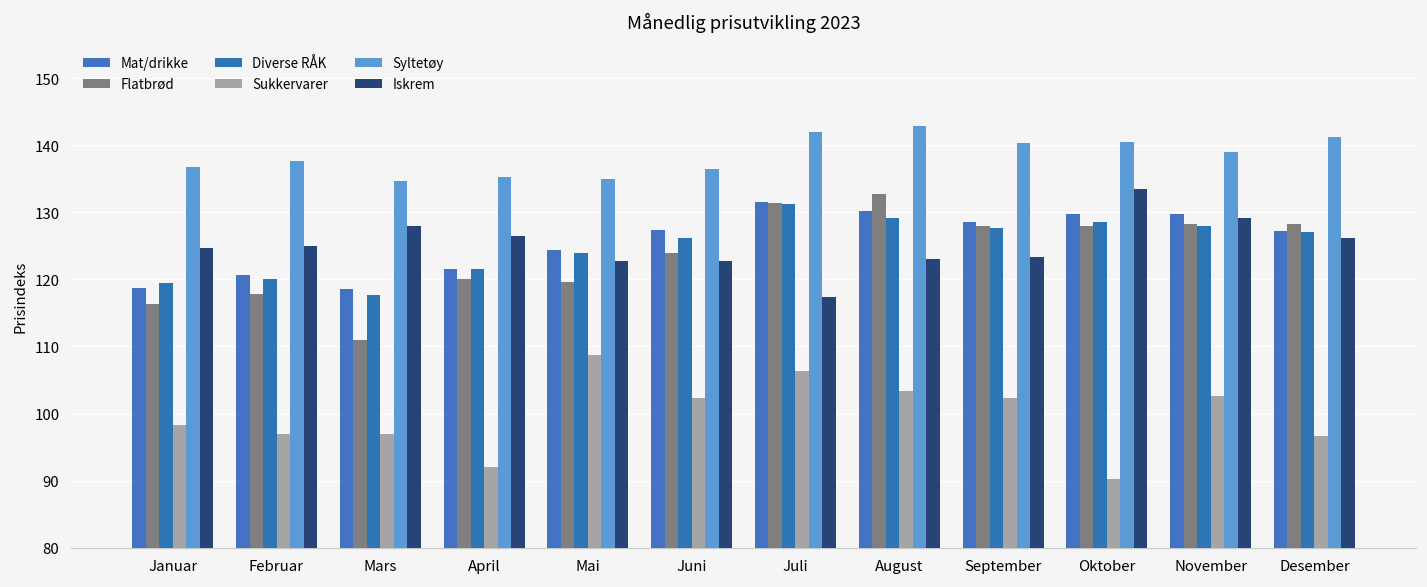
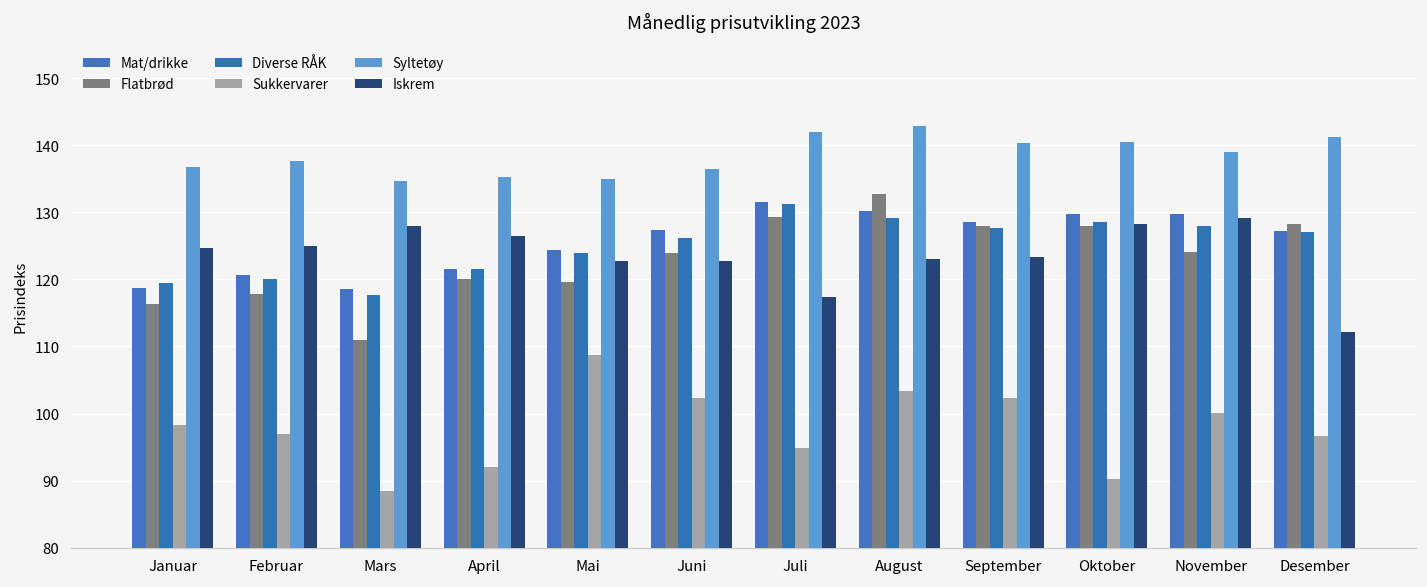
Sukkervarer, Mars: 97 -> 89
Flatbrød, Juli: 131 -> 129
Sukkervarer, Juli: 106 -> 95
Iskrem, Oktober: 133 -> 128
Flatbrød, November: 128 -> 124
Sukkervarer, November: 103 -> 100
Iskrem, Desember: 126 -> 112
